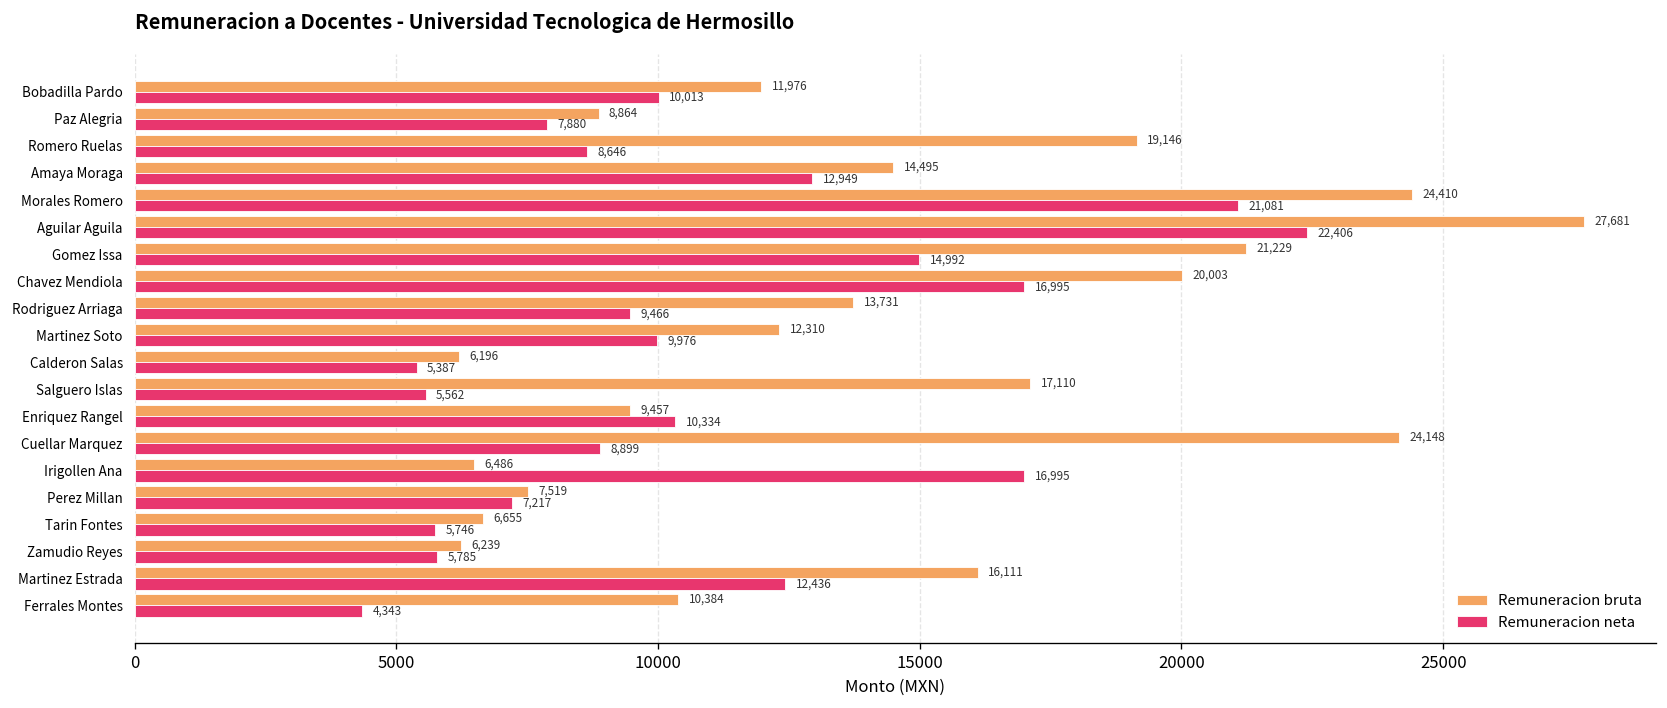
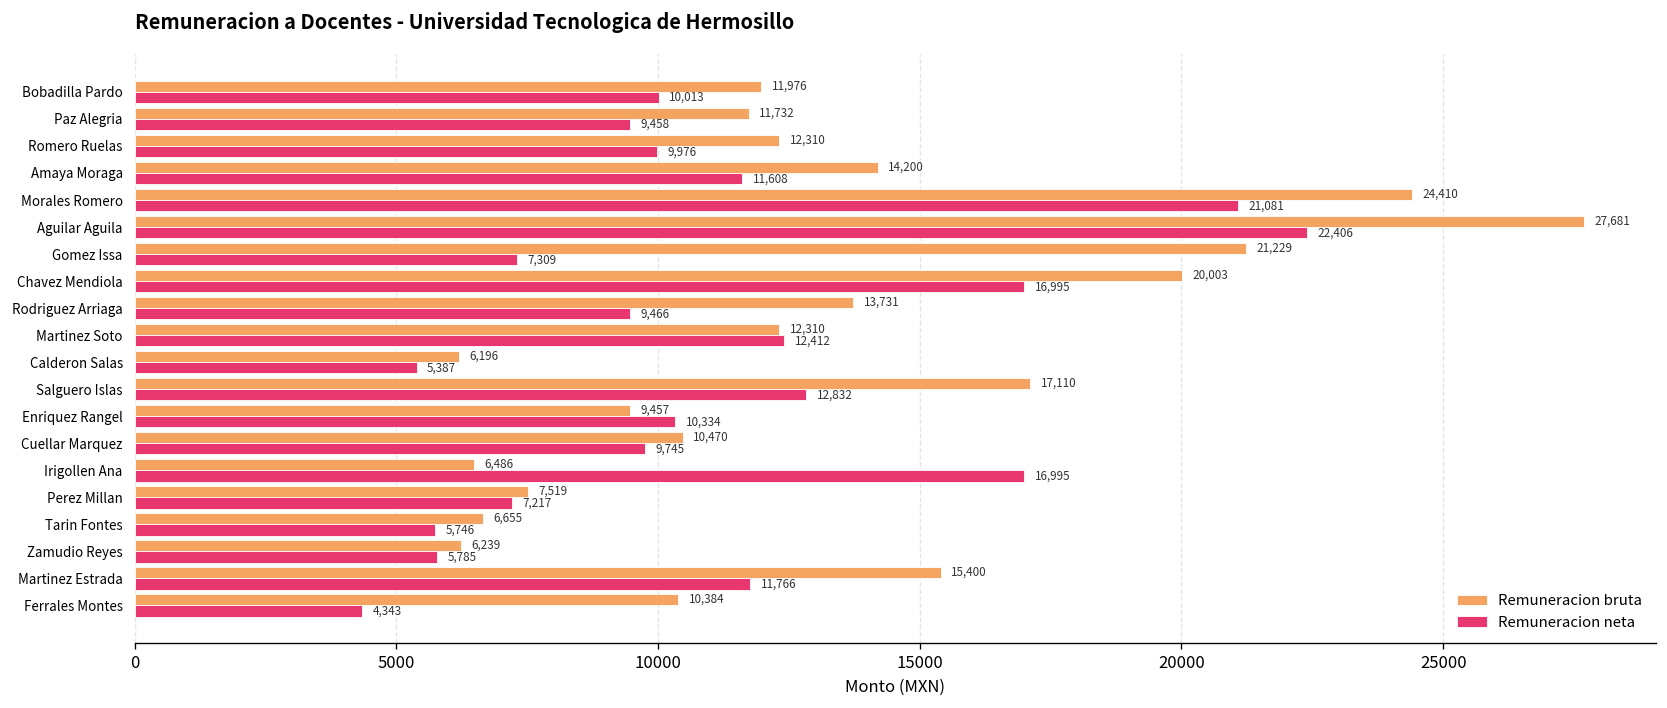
Remuneracion bruta, Paz Alegria: 8,864 -> 11,732
Remuneracion neta, Paz Alegria: 7,880 -> 9,458
Remuneracion bruta, Romero Ruelas: 19,146 -> 12,310
Remuneracion neta, Romero Ruelas: 8,646 -> 9,976
Remuneracion bruta, Amaya Moraga: 14,495 -> 14,200
Remuneracion neta, Amaya Moraga: 12,949 -> 11,608
Remuneracion neta, Gomez Issa: 14,992 -> 7,309
Remuneracion neta, Martinez Soto: 9,976 -> 12,412
Remuneracion neta, Salguero Islas: 5,562 -> 12,832
Remuneracion bruta, Cuellar Marquez: 24,148 -> 10,470
Remuneracion neta, Cuellar Marquez: 8,899 -> 9,745
Remuneracion bruta, Martinez Estrada: 16,111 -> 15,400
Remuneracion neta, Martinez Estrada: 12,436 -> 11,766
